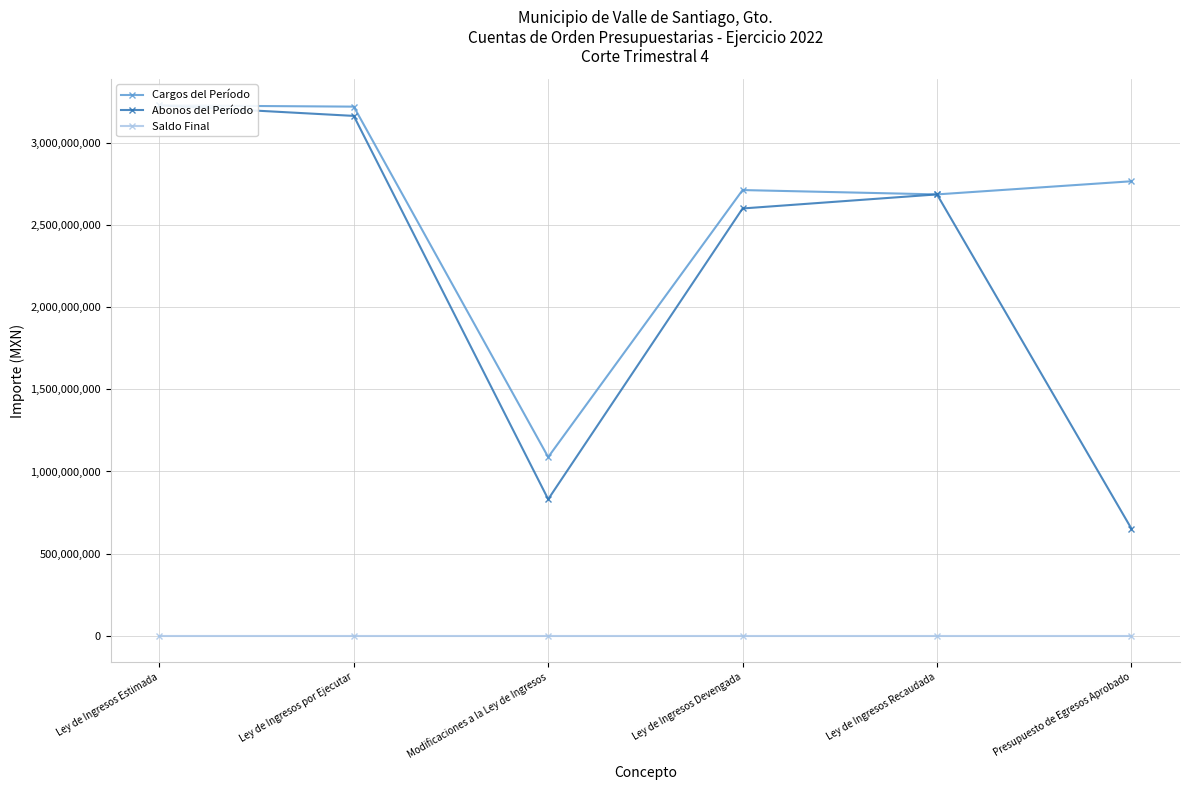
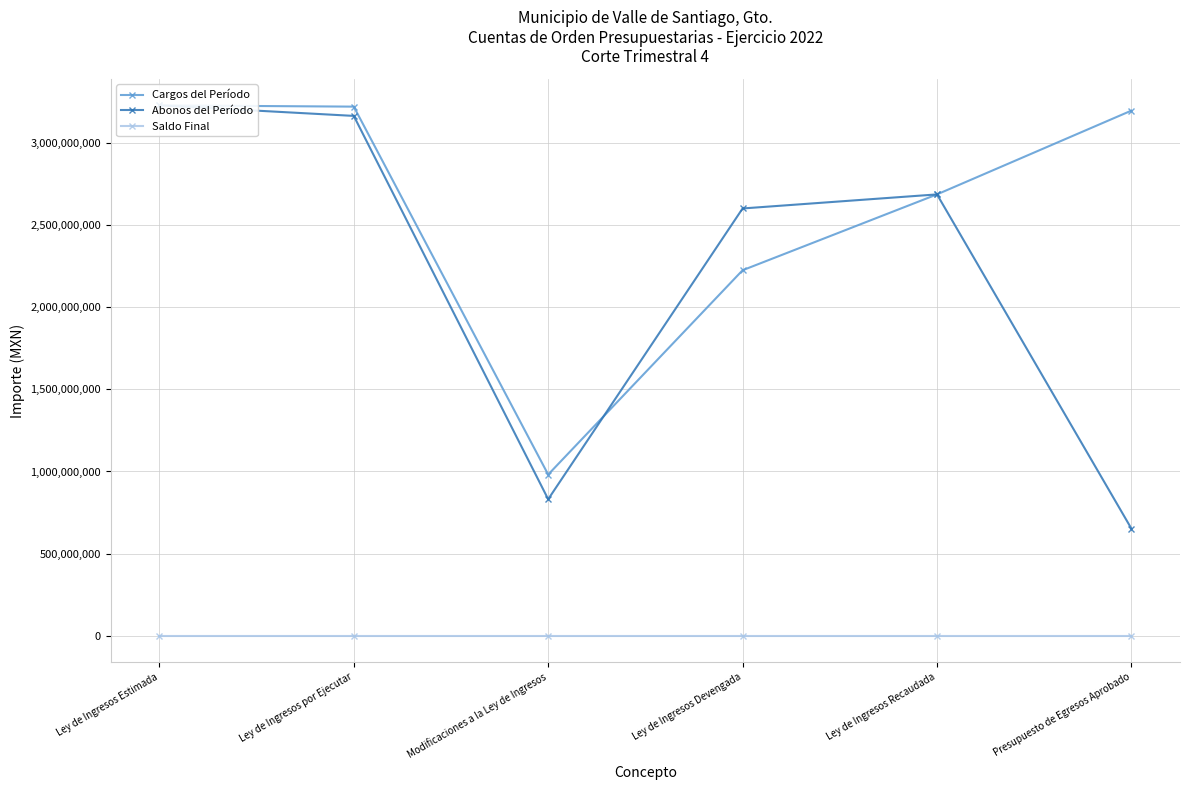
Cargos del Período, Modificaciones a la Ley de Ingresos: 1,090,000,000 -> 980,000,000
Cargos del Período, Ley de Ingresos Devengada: 2,710,000,000 -> 2,230,000,000
Cargos del Período, Presupuesto de Egresos Aprobado: 2,770,000,000 -> 3,200,000,000
